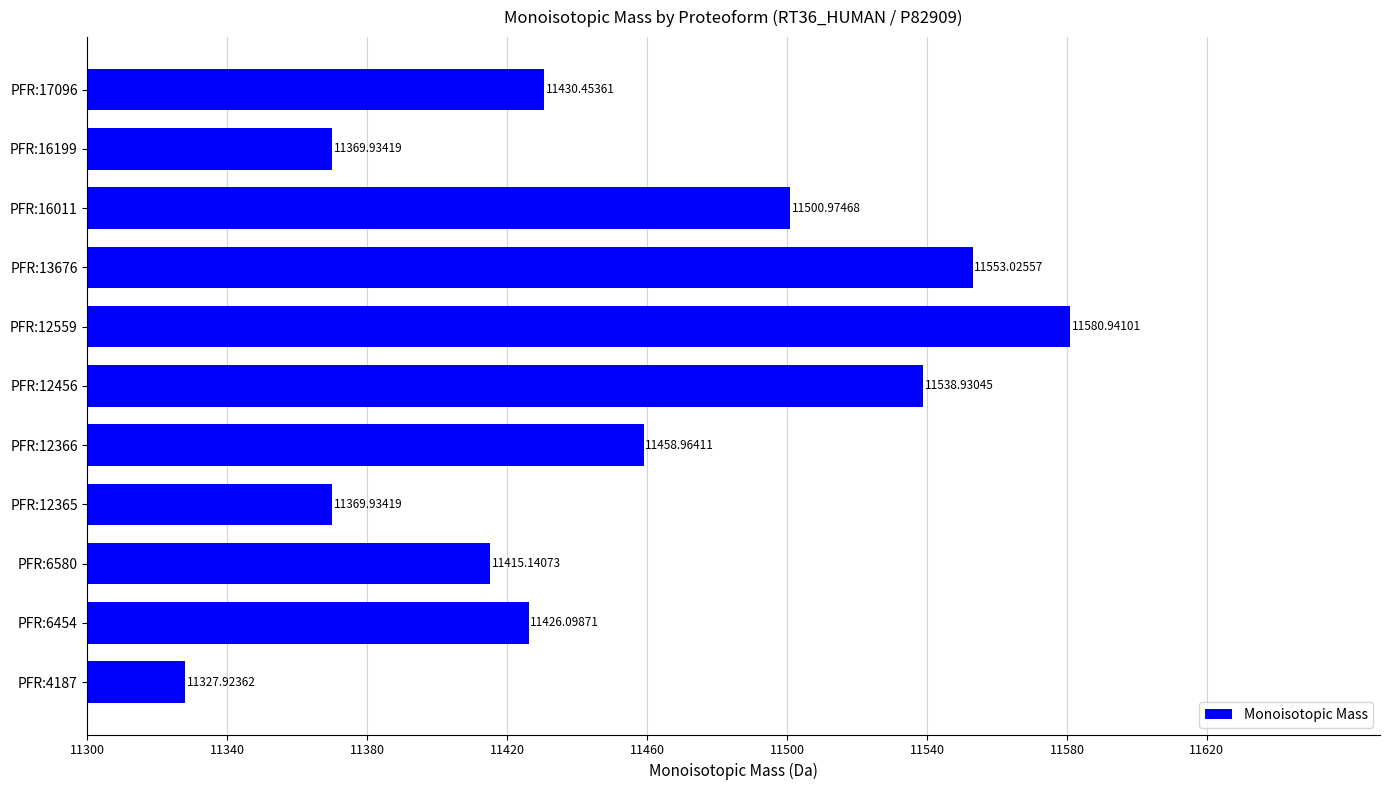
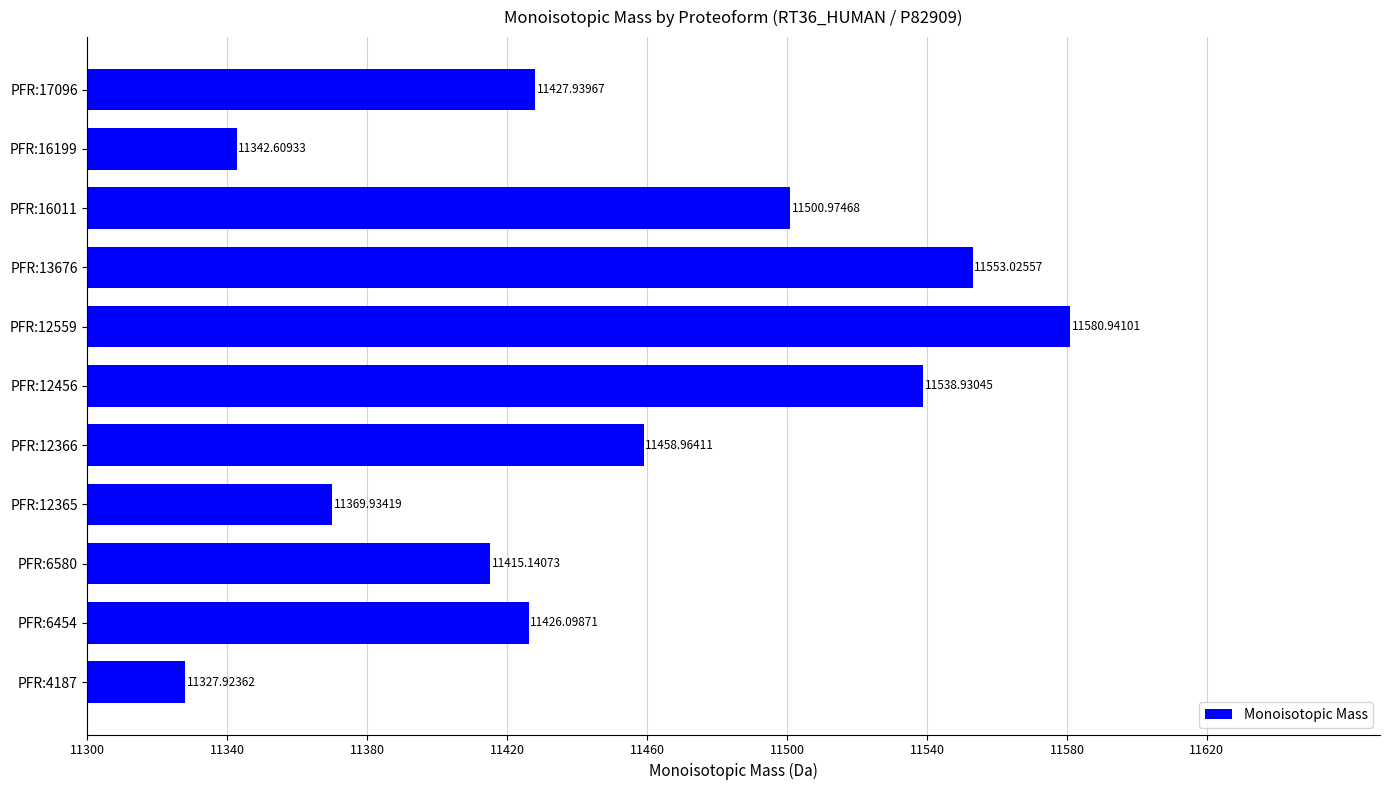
PFR:17096: 11430.45361 -> 11427.93967
PFR:16199: 11369.93419 -> 11342.60933
